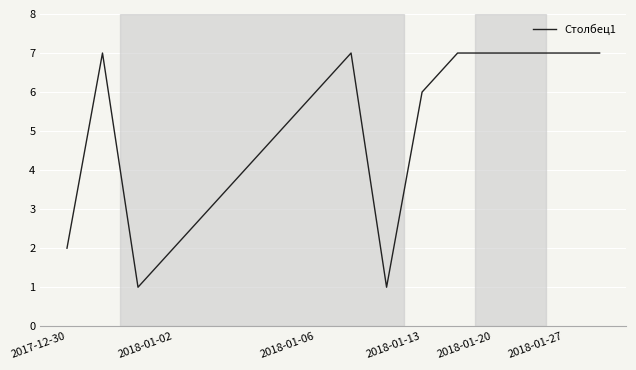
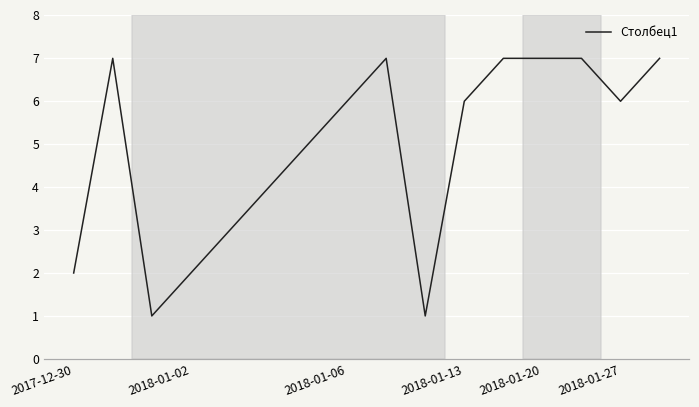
2018-01-27: 7 -> 6
